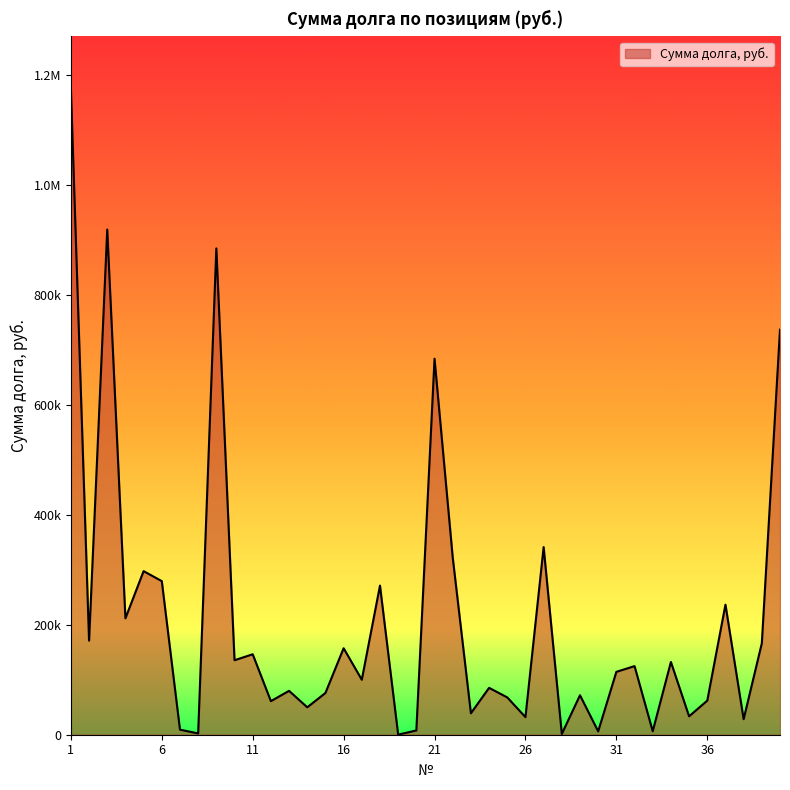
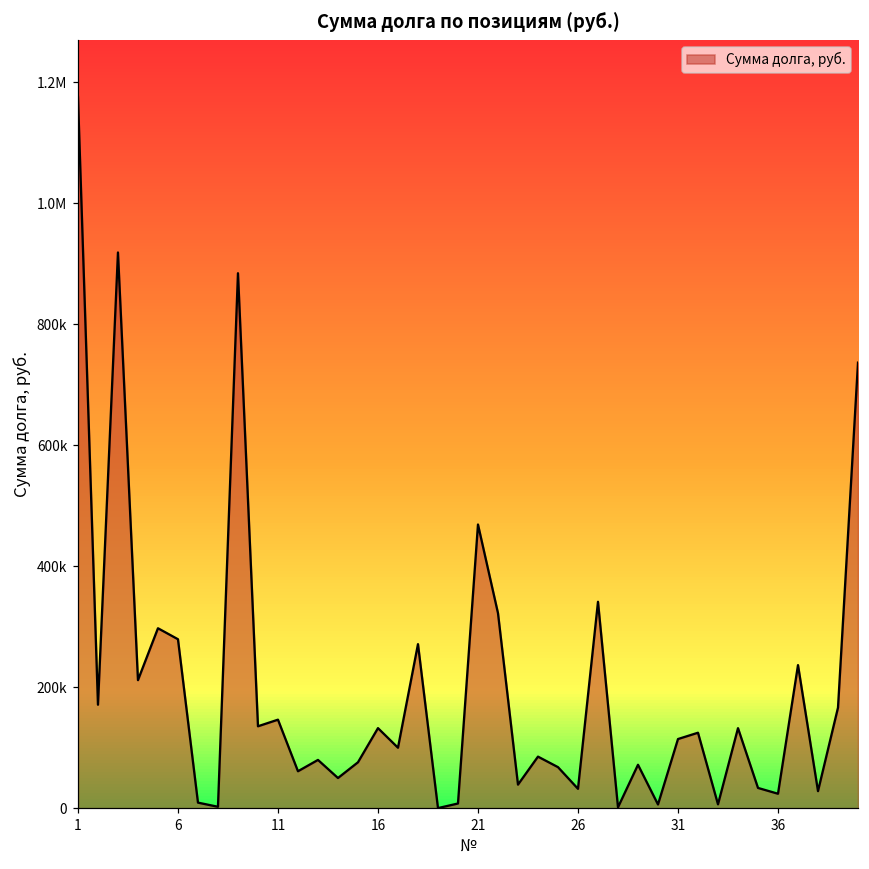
16: 160000 -> 130000
21: 680000 -> 470000
36: 60000 -> 20000
